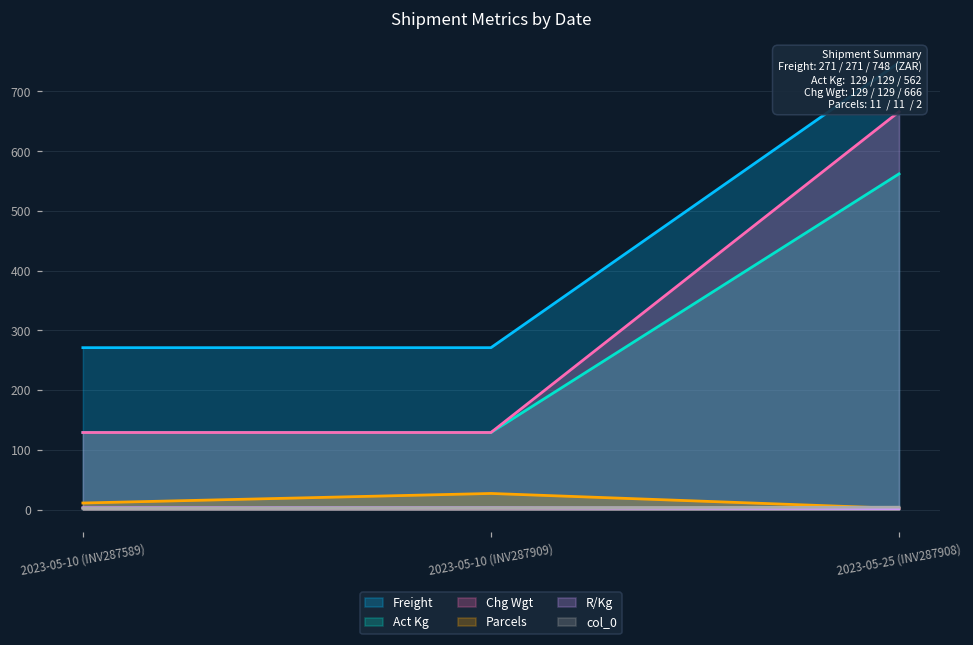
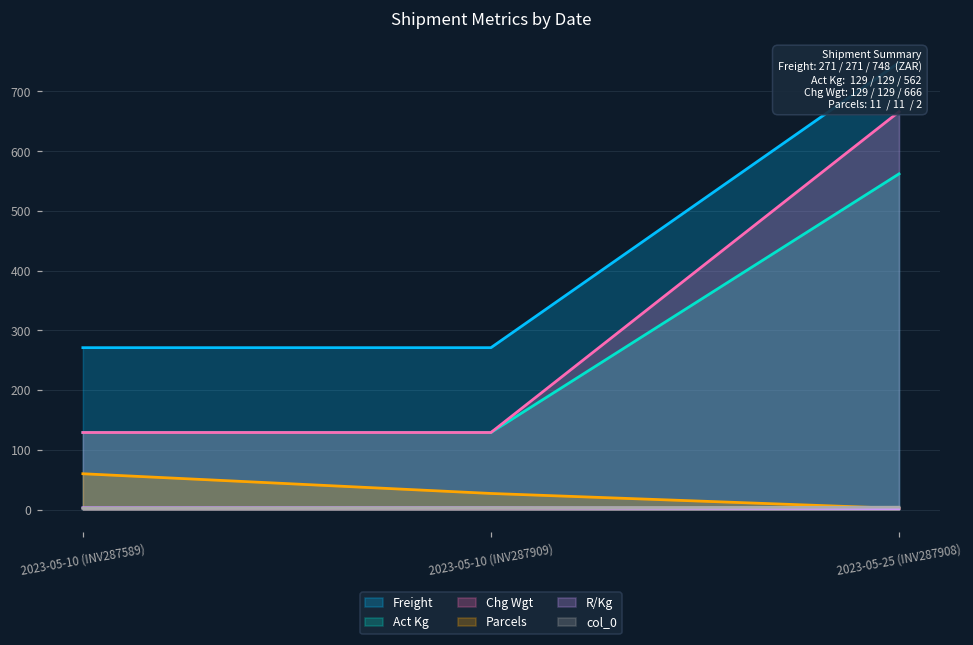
Parcels, 2023-05-10 (INV287589): 10 -> 60
